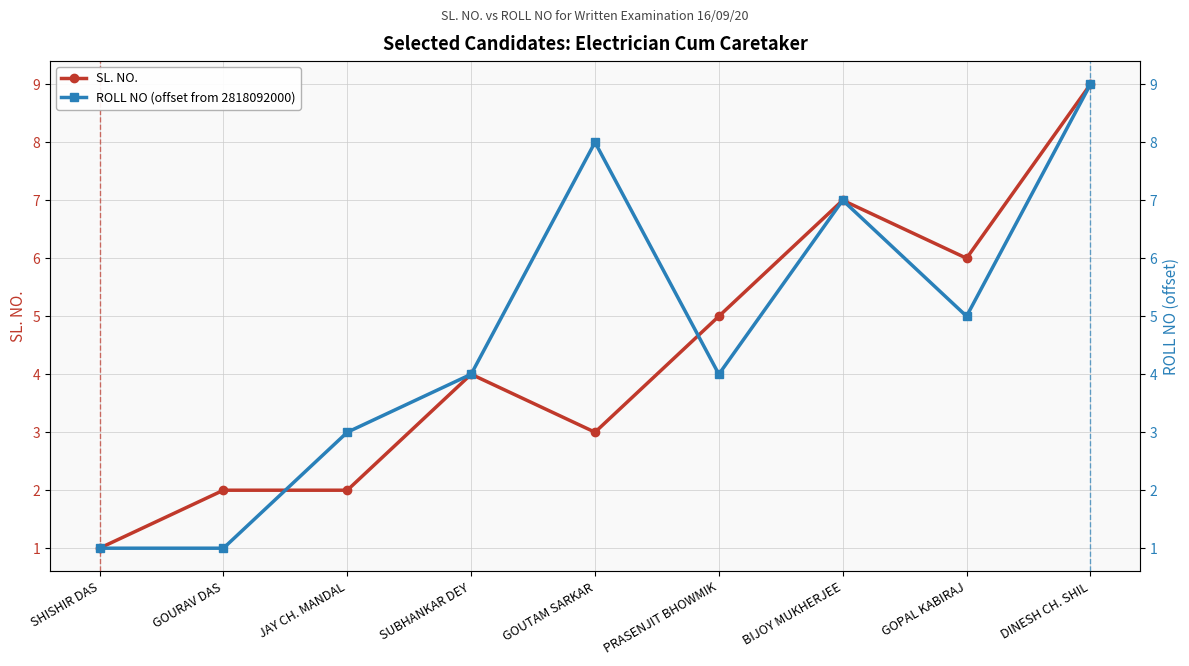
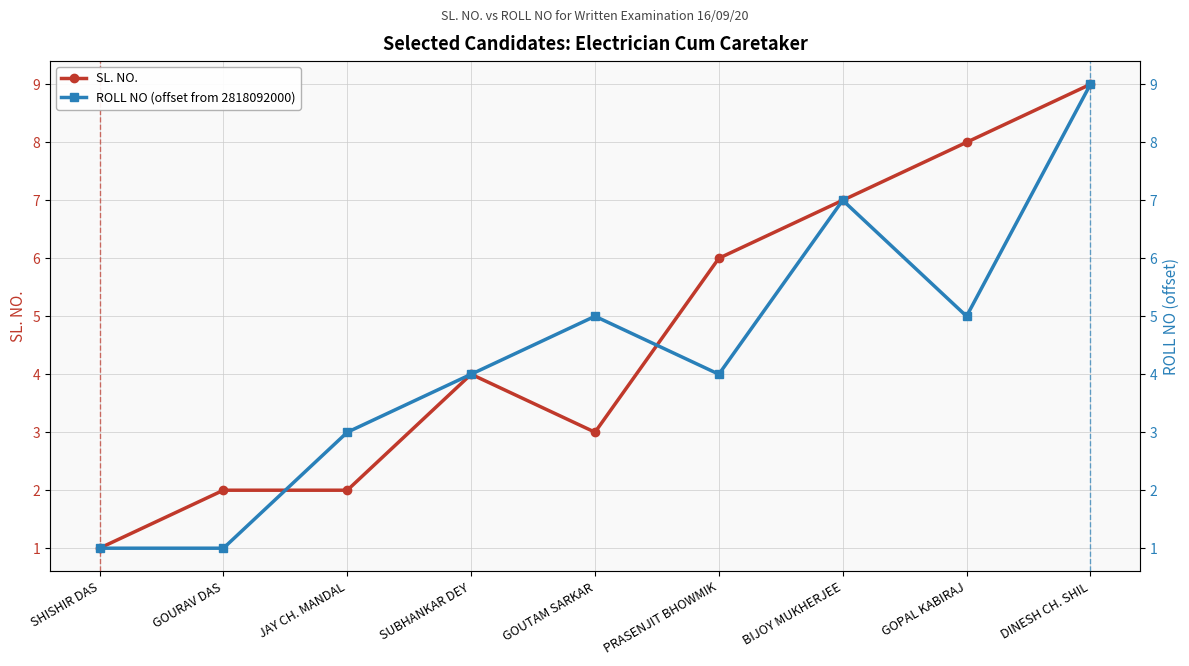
SL. NO., PRASENJIT BHOWMIK: 5 -> 6
SL. NO., GOPAL KABIRAJ: 6 -> 8
ROLL NO (offset from 2818092000), GOUTAM SARKAR: 8.0 -> 5.0
